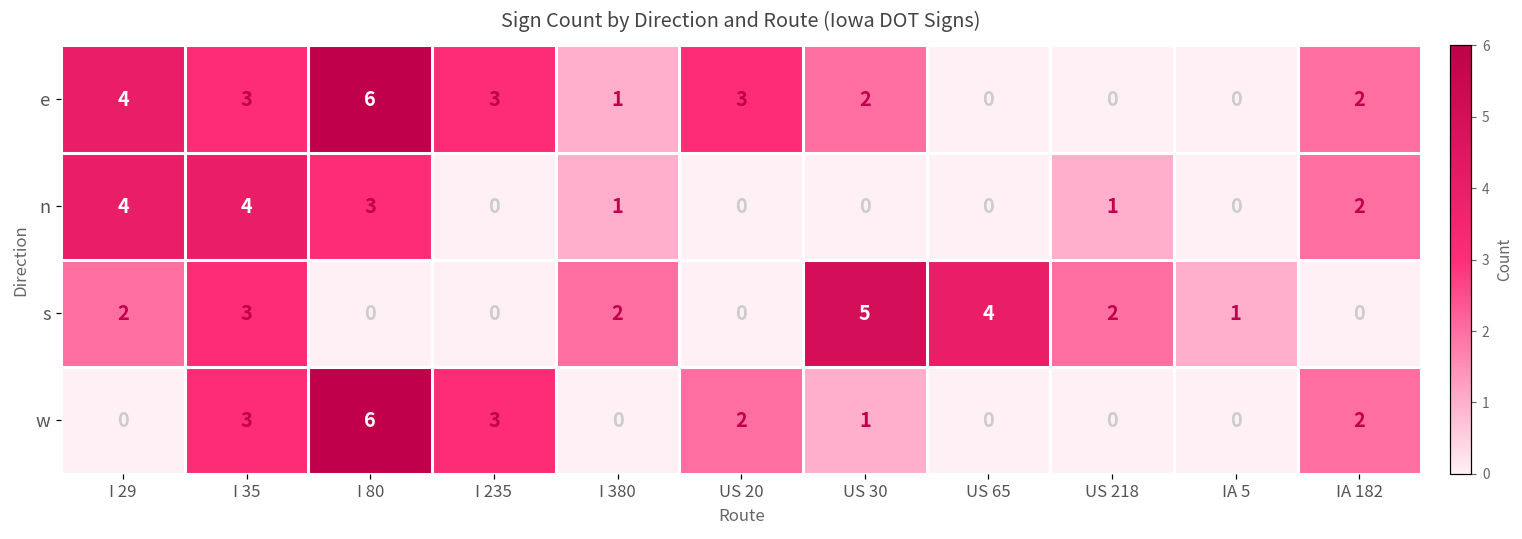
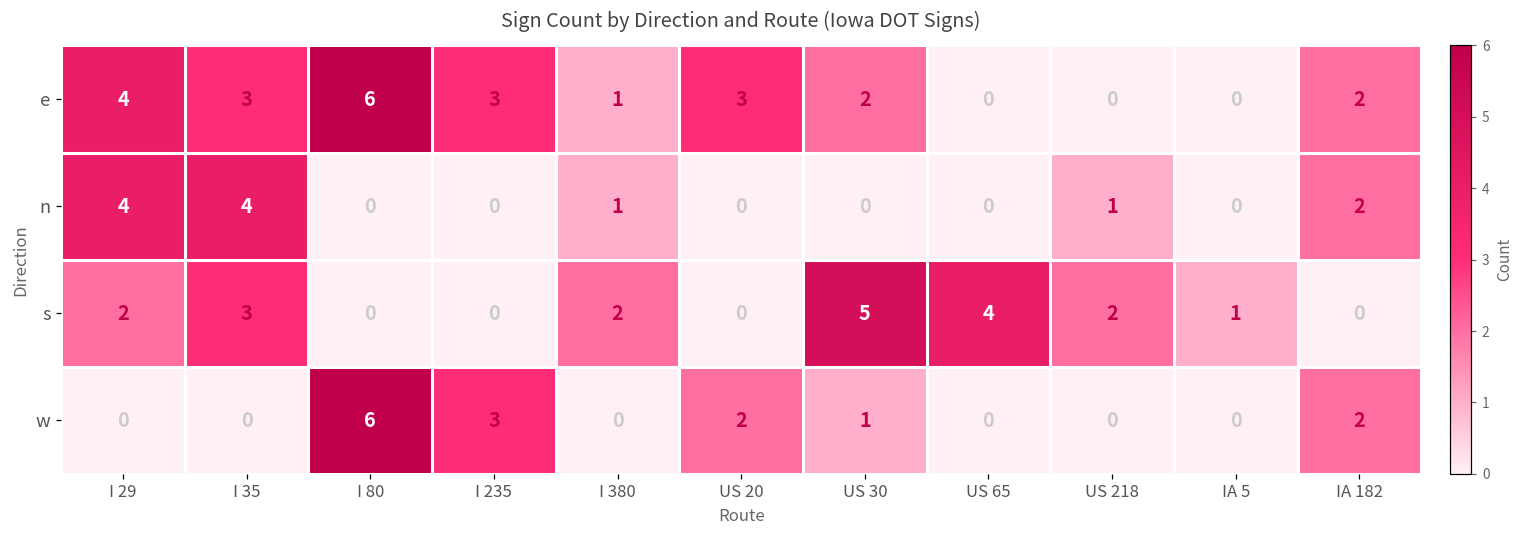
n, I 80: 3 -> 0
w, I 35: 3 -> 0
